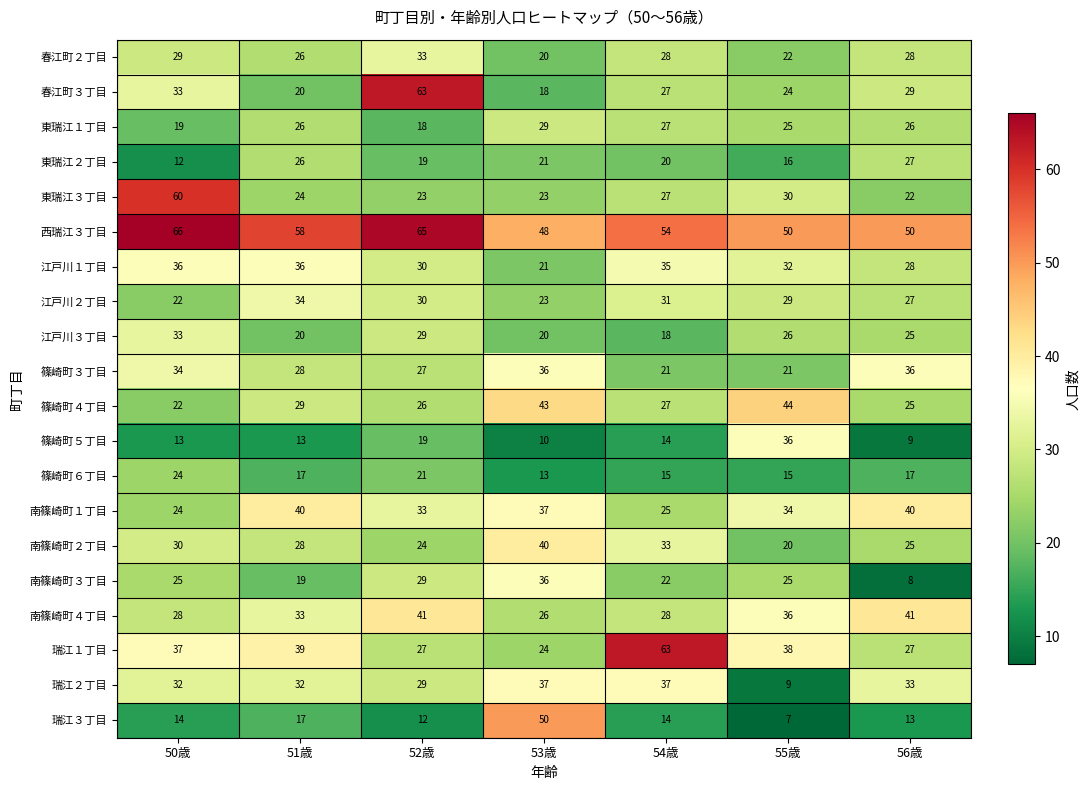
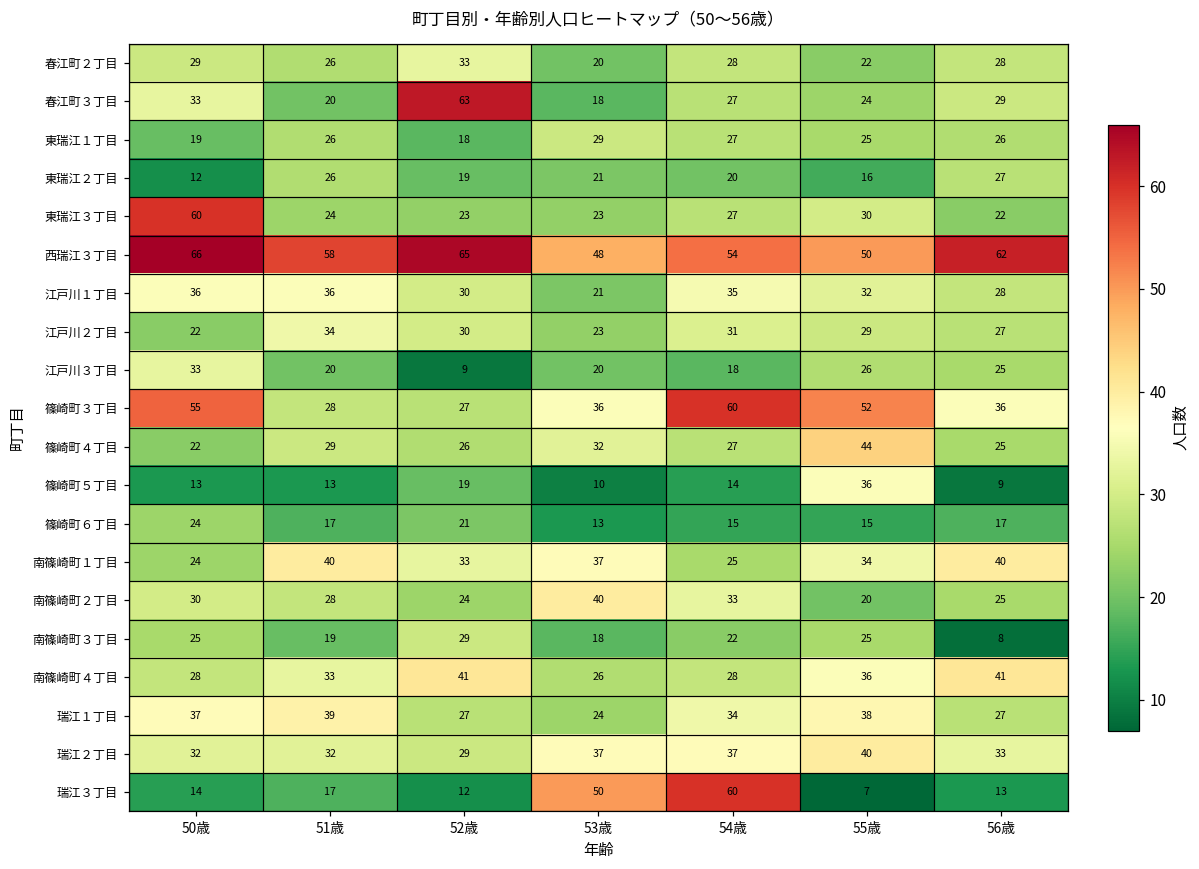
西瑞江３丁目, 56歳: 50 -> 62
江戸川３丁目, 52歳: 29 -> 9
篠崎町３丁目, 50歳: 34 -> 55
篠崎町３丁目, 54歳: 21 -> 60
篠崎町３丁目, 55歳: 21 -> 52
篠崎町４丁目, 53歳: 43 -> 32
南篠崎町３丁目, 53歳: 36 -> 18
瑞江１丁目, 54歳: 63 -> 34
瑞江２丁目, 55歳: 9 -> 40
瑞江３丁目, 54歳: 14 -> 60
